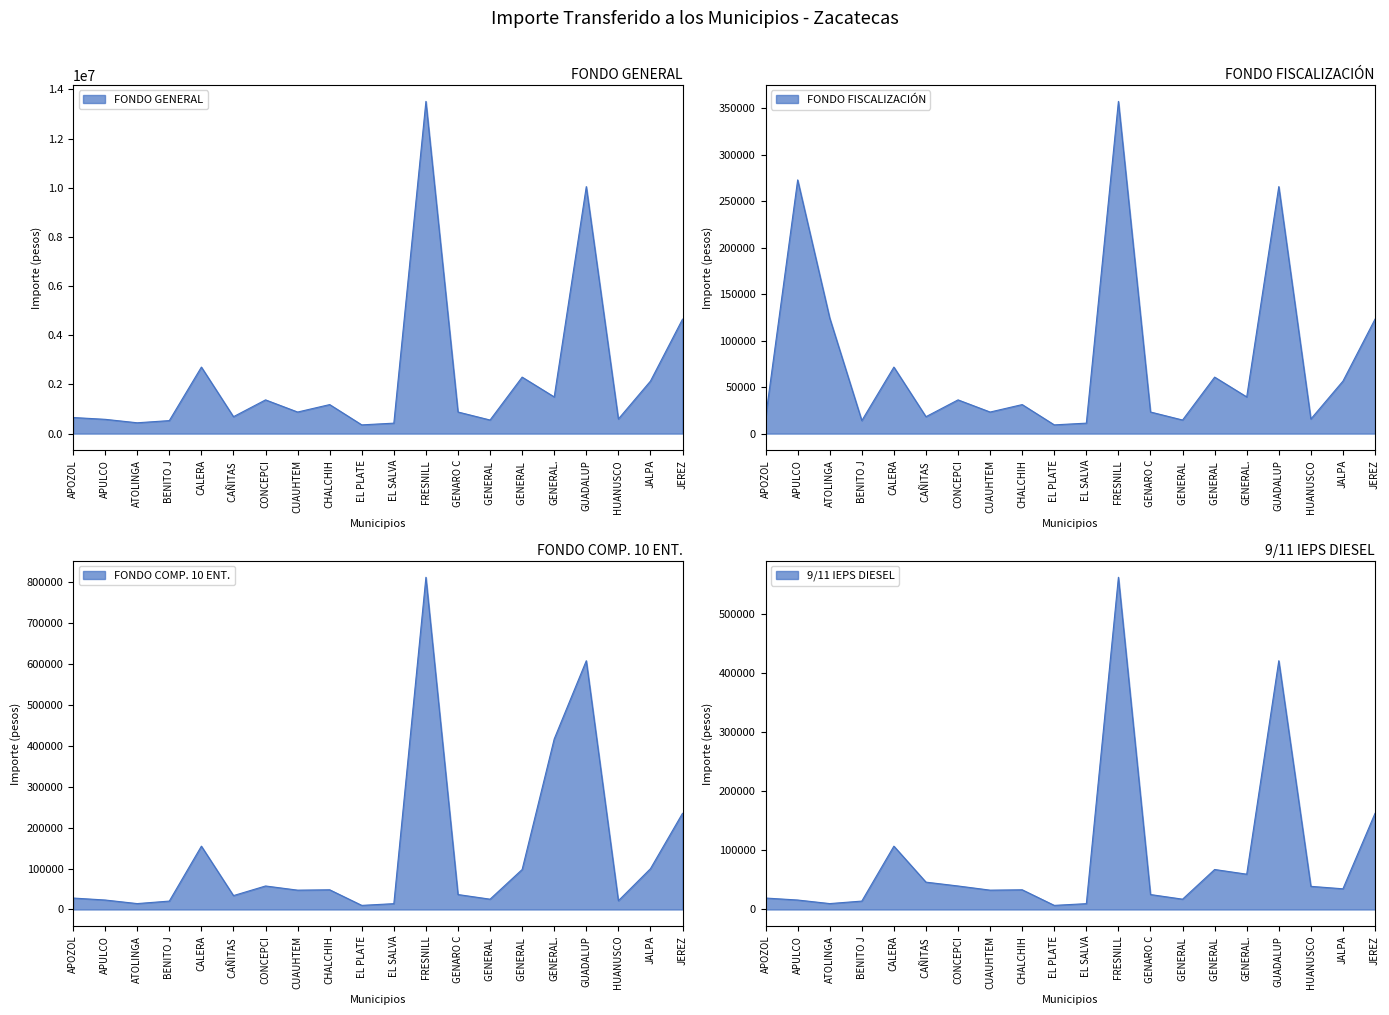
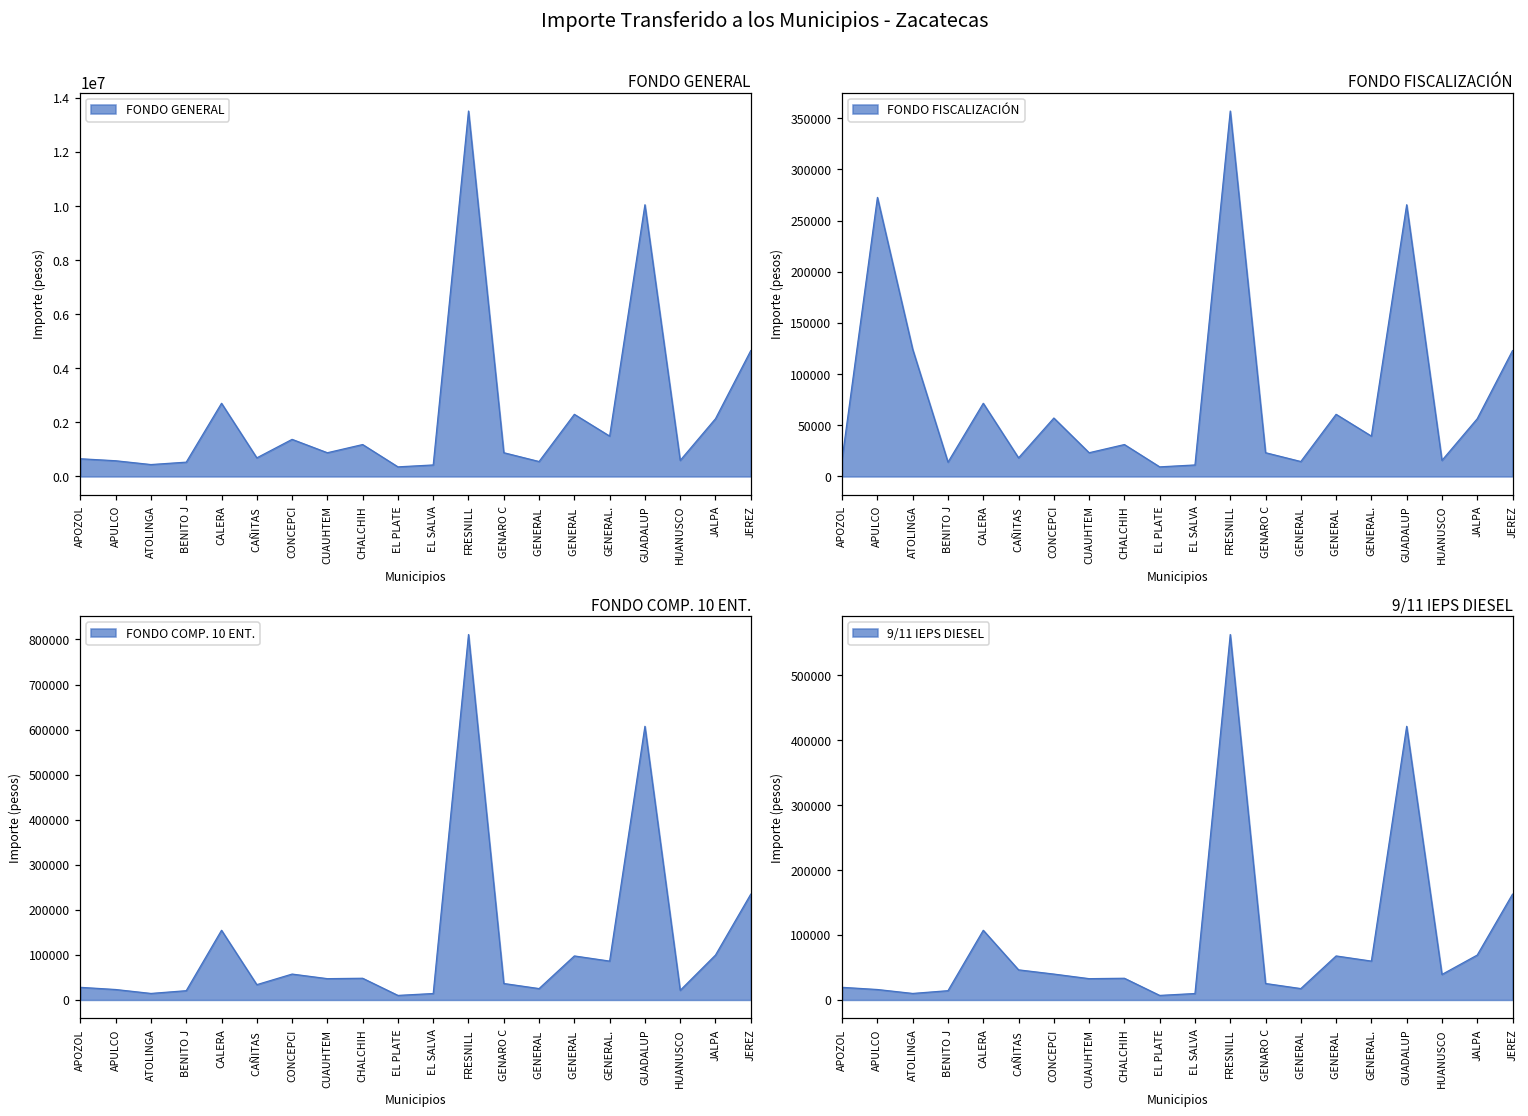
FONDO FISCALIZACIÓN, CONCEPCI: 40000 -> 60000
FONDO COMP. 10 ENT., GENERAL.: 420000 -> 90000
9/11 IEPS DIESEL, JALPA: 40000 -> 70000
